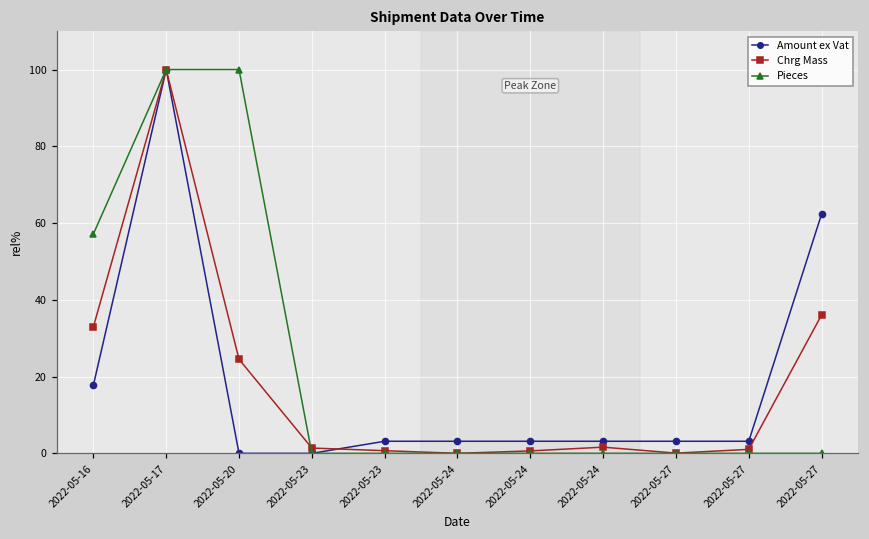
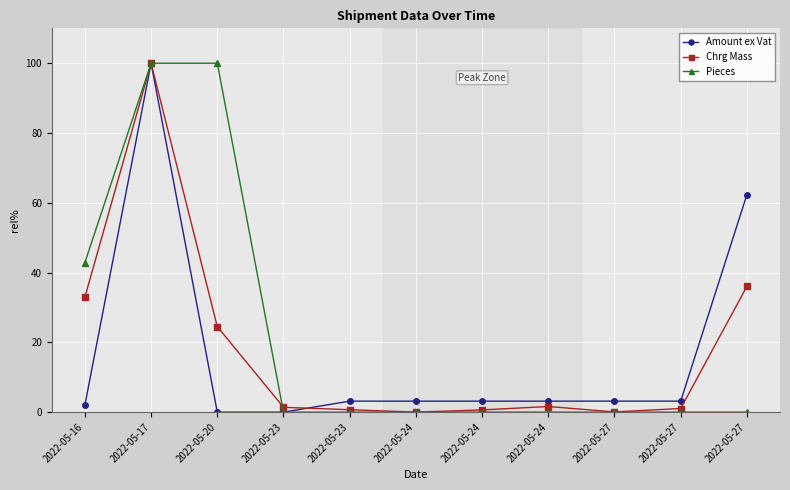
Amount ex Vat, 2022-05-16: 18 -> 2
Pieces, 2022-05-16: 57 -> 43
